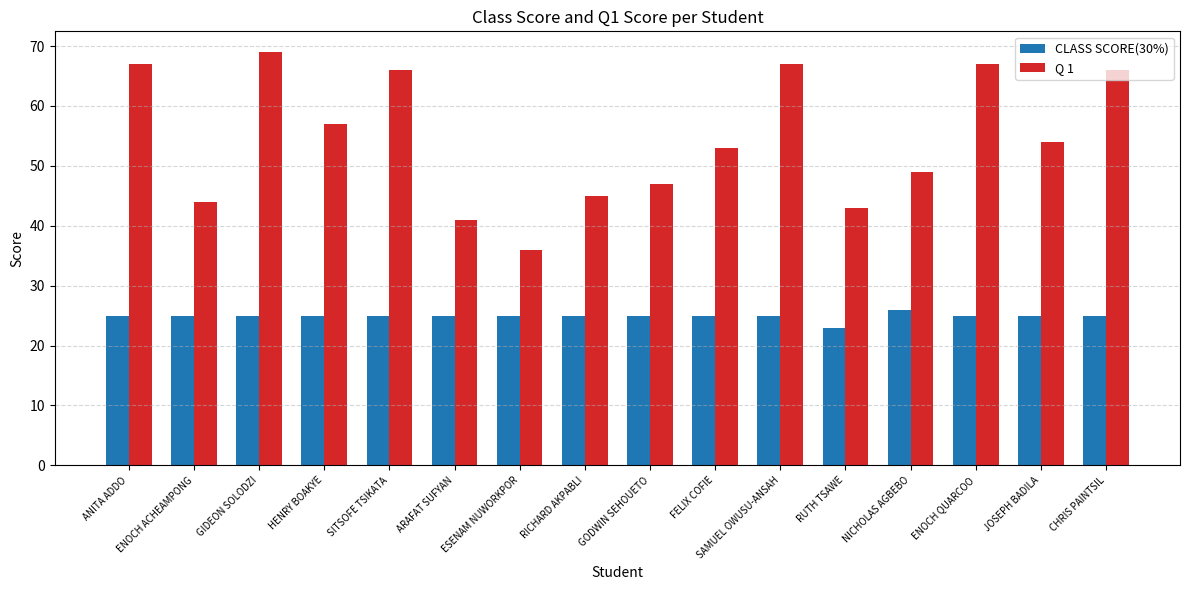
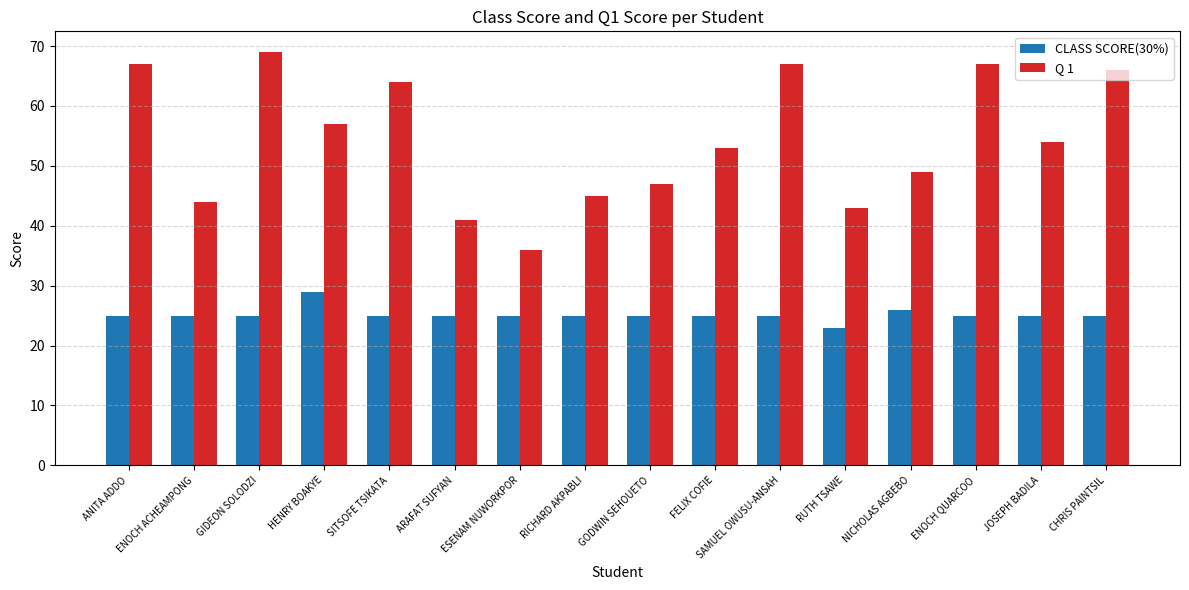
CLASS SCORE(30%), HENRY BOAKYE: 25 -> 29
Q 1, SITSOFE TSIKATA: 66 -> 64
